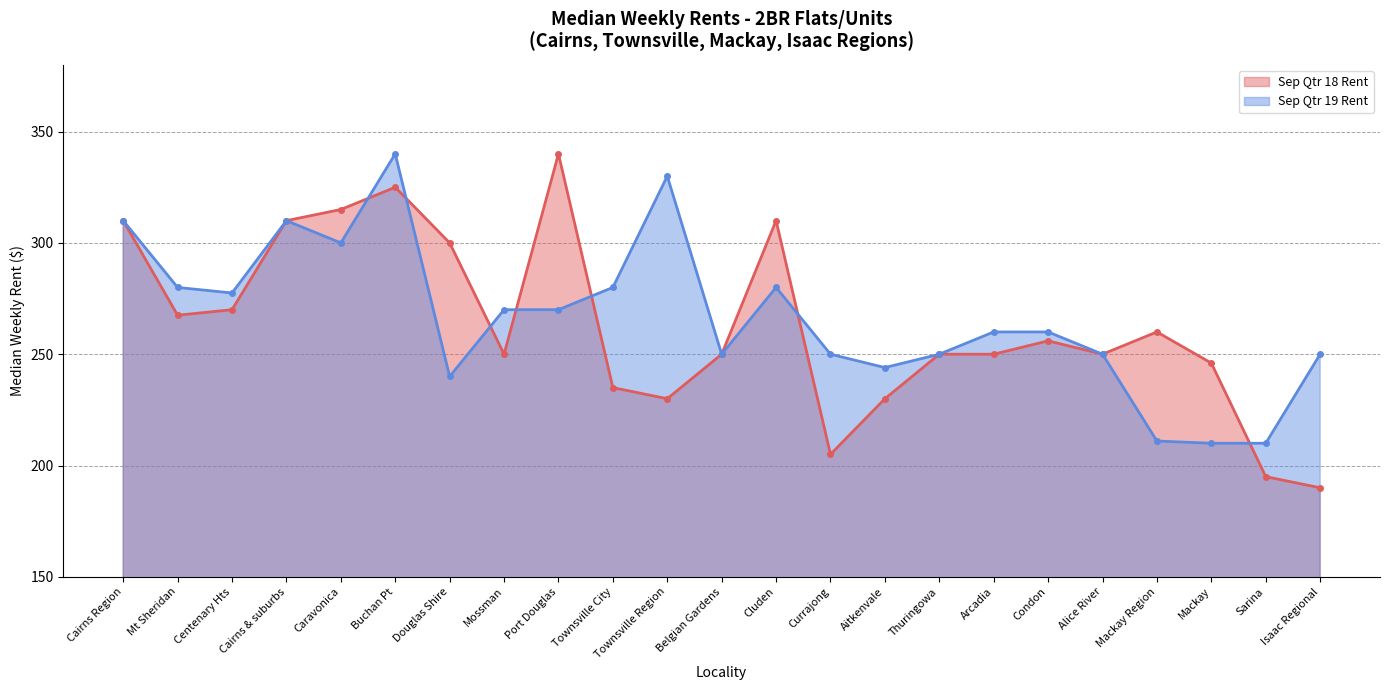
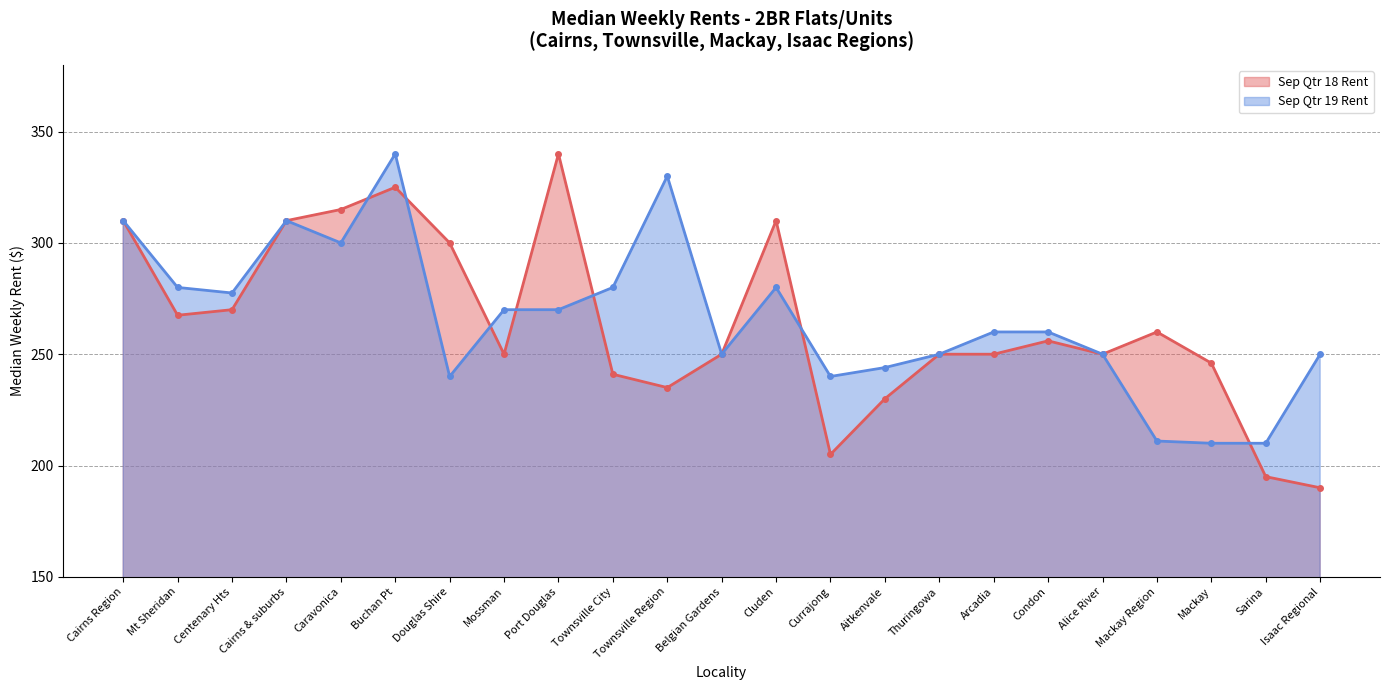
Sep Qtr 18 Rent, Townsville City: 235 -> 241
Sep Qtr 18 Rent, Townsville Region: 230 -> 235
Sep Qtr 19 Rent, Currajong: 250 -> 240
